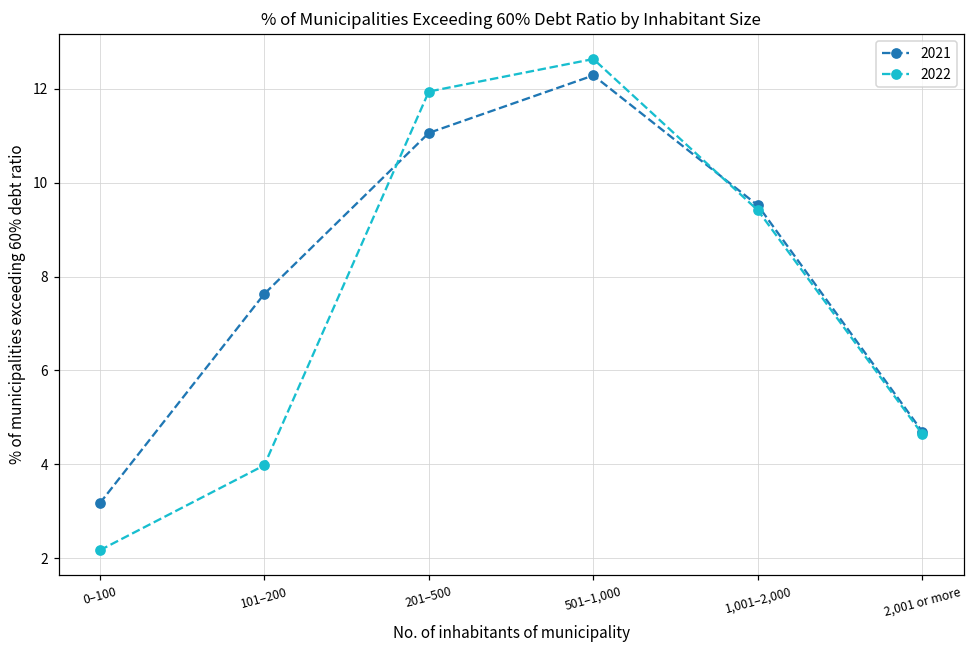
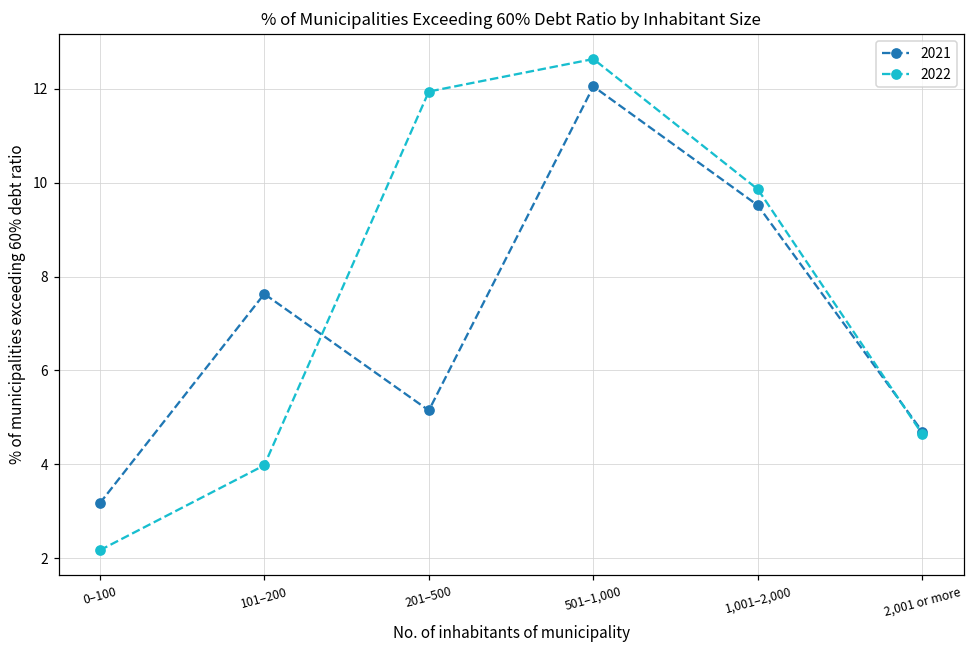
2021, 201–500: 11.1 -> 5.1
2021, 501–1,000: 12.3 -> 12.0
2022, 1,001–2,000: 9.4 -> 9.9
